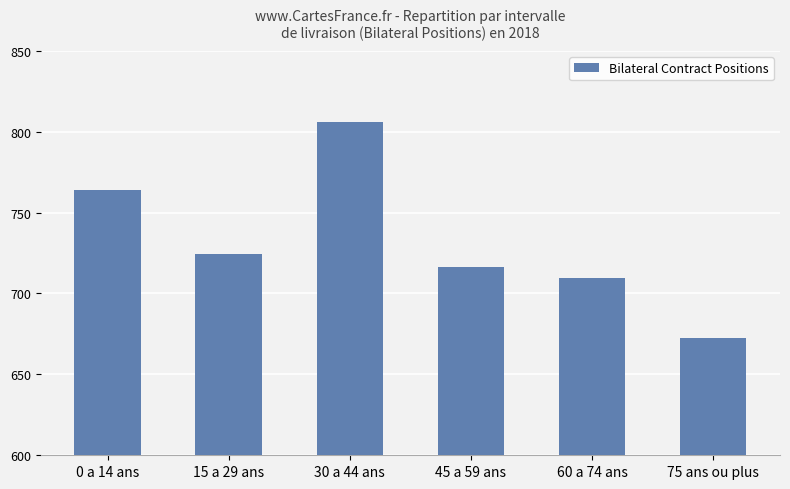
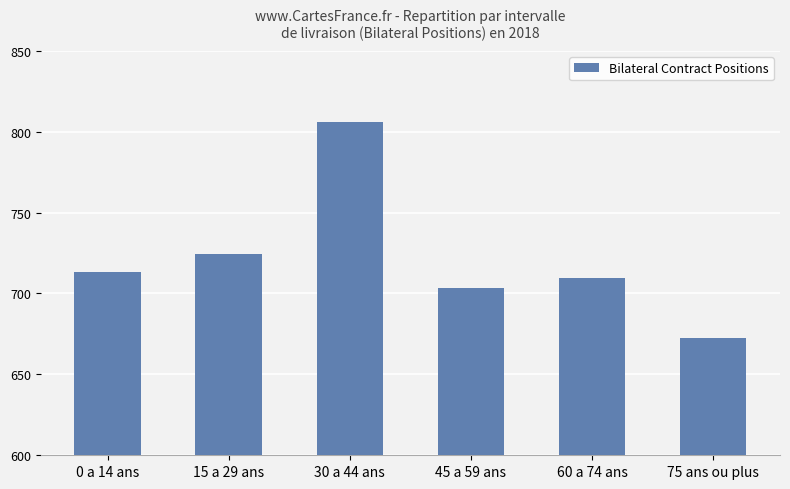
0 a 14 ans: 764 -> 713
45 a 59 ans: 717 -> 704
